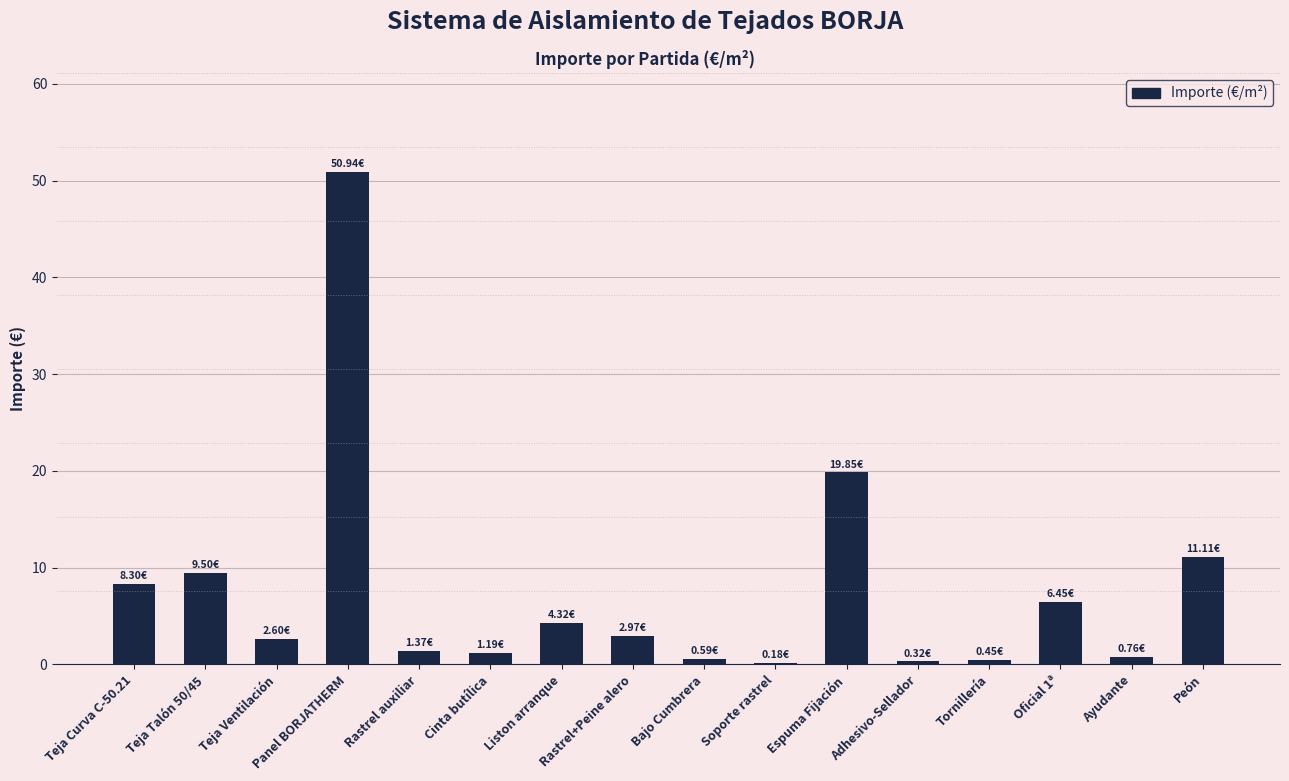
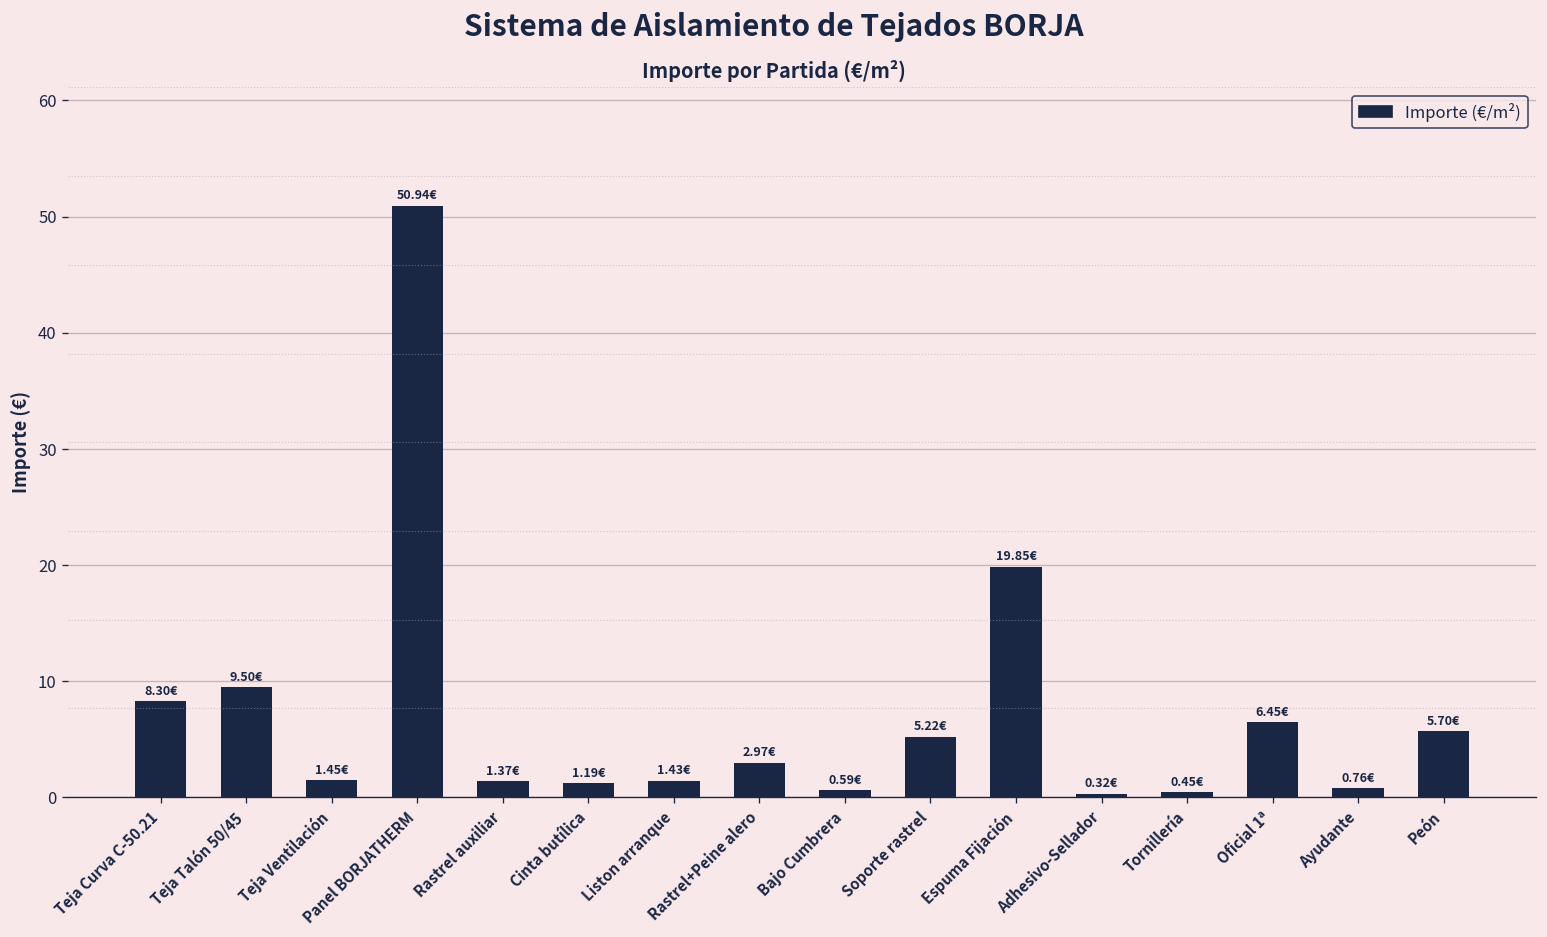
Teja Ventilación: 2.60€ -> 1.45€
Liston arranque: 4.32€ -> 1.43€
Soporte rastrel: 0.18€ -> 5.22€
Peón: 11.11€ -> 5.70€
